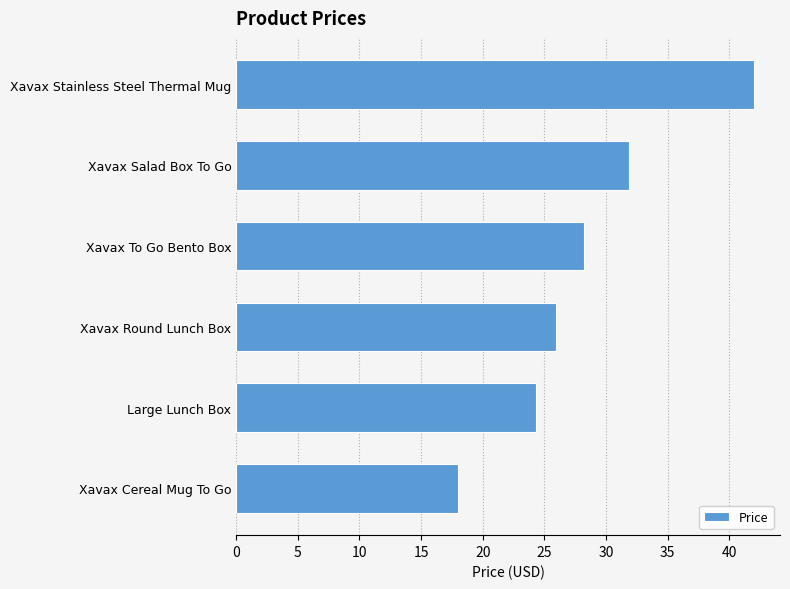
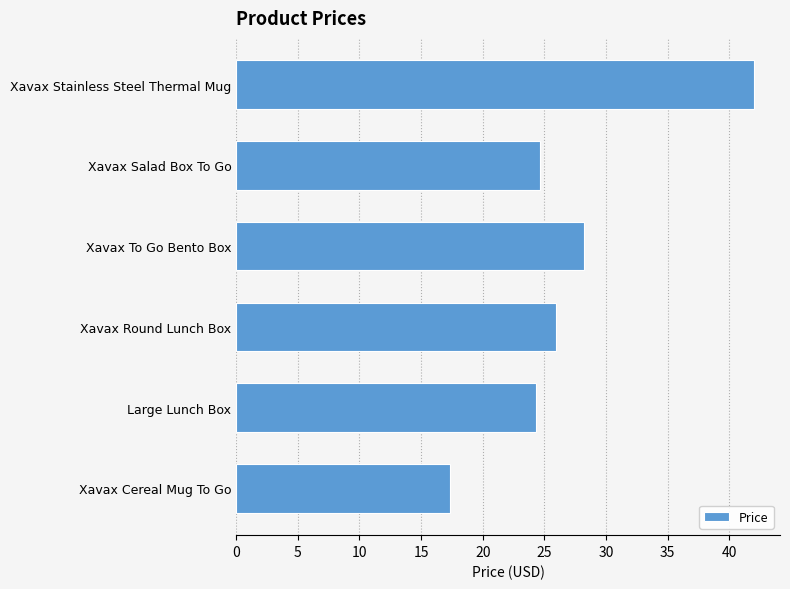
Xavax Salad Box To Go: 31.8 -> 24.6
Xavax Cereal Mug To Go: 18.0 -> 17.3
